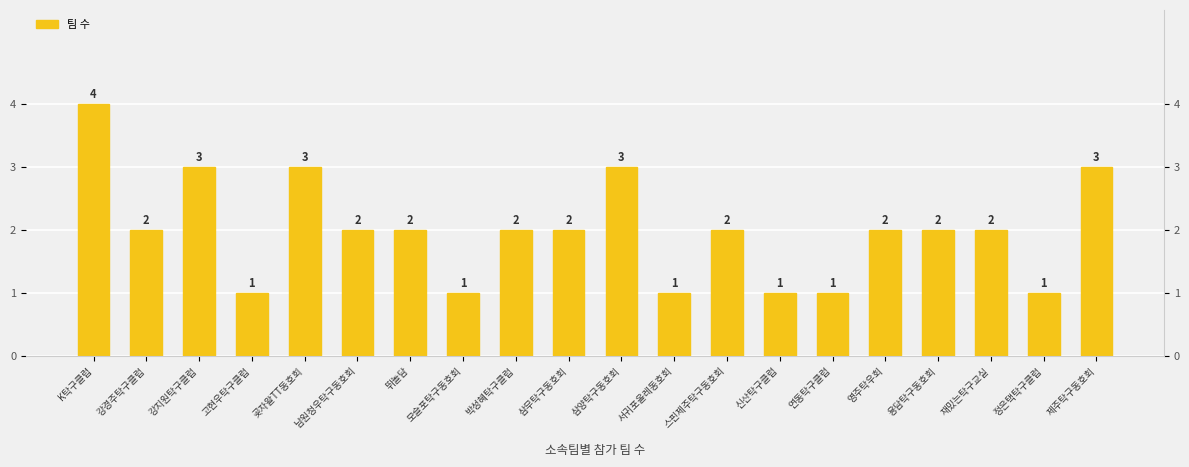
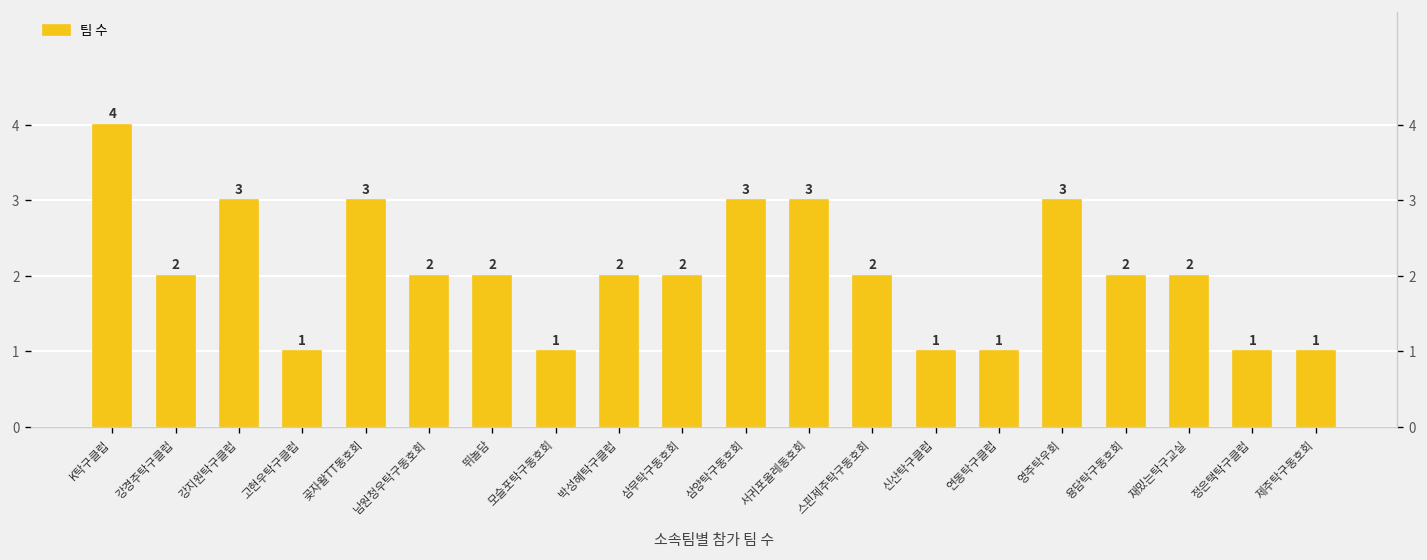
서귀포올레동호회: 1 -> 3
영주탁우회: 2 -> 3
제주탁구동호회: 3 -> 1
